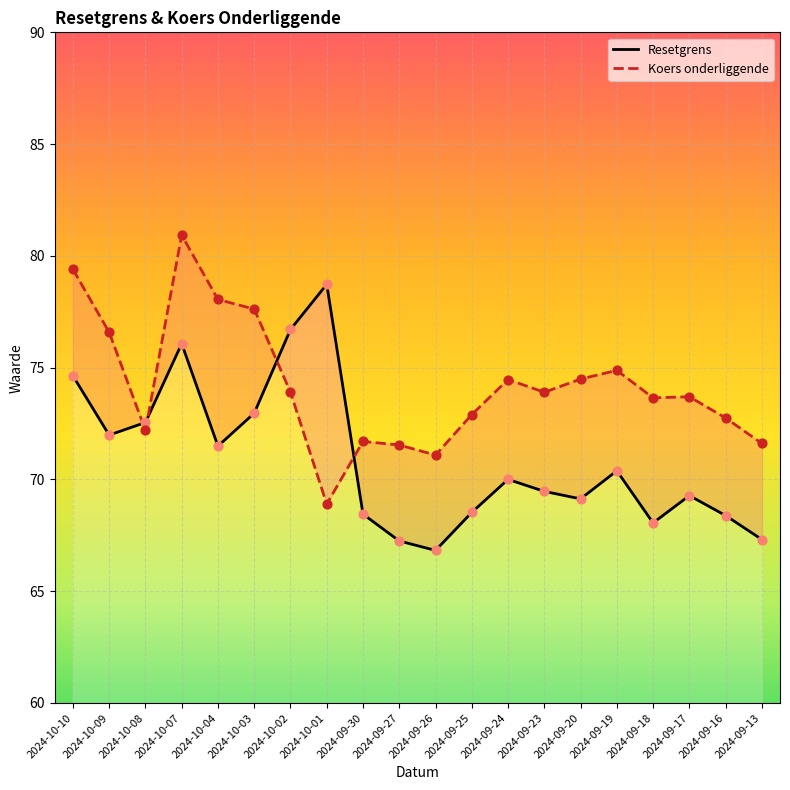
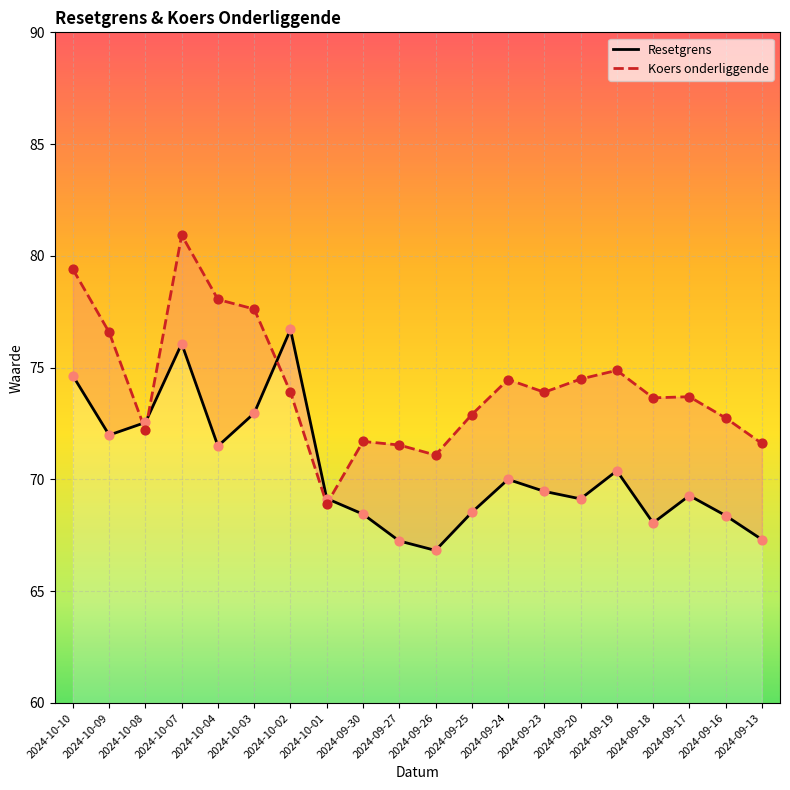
Resetgrens, 2024-10-01: 78.7 -> 69.1
